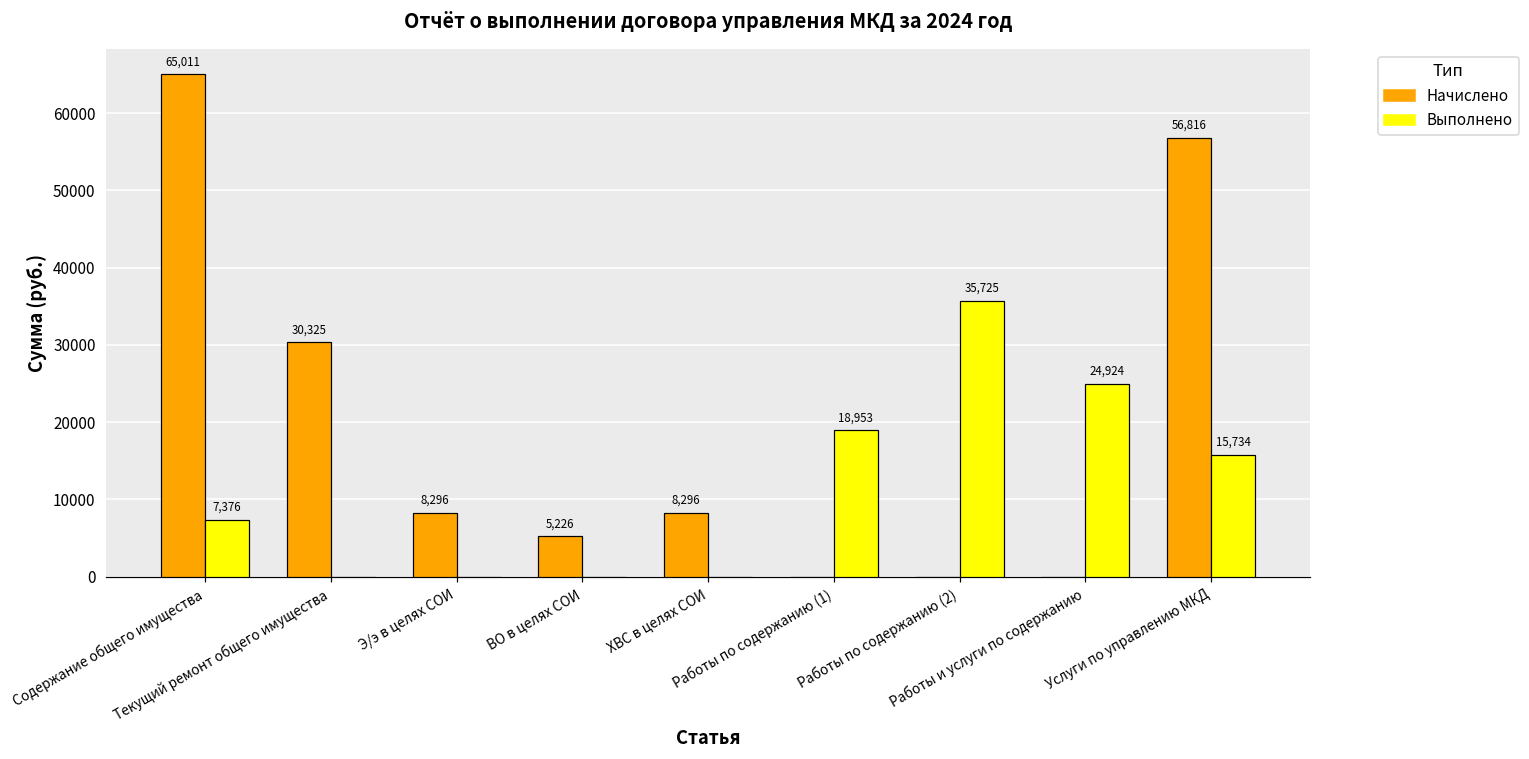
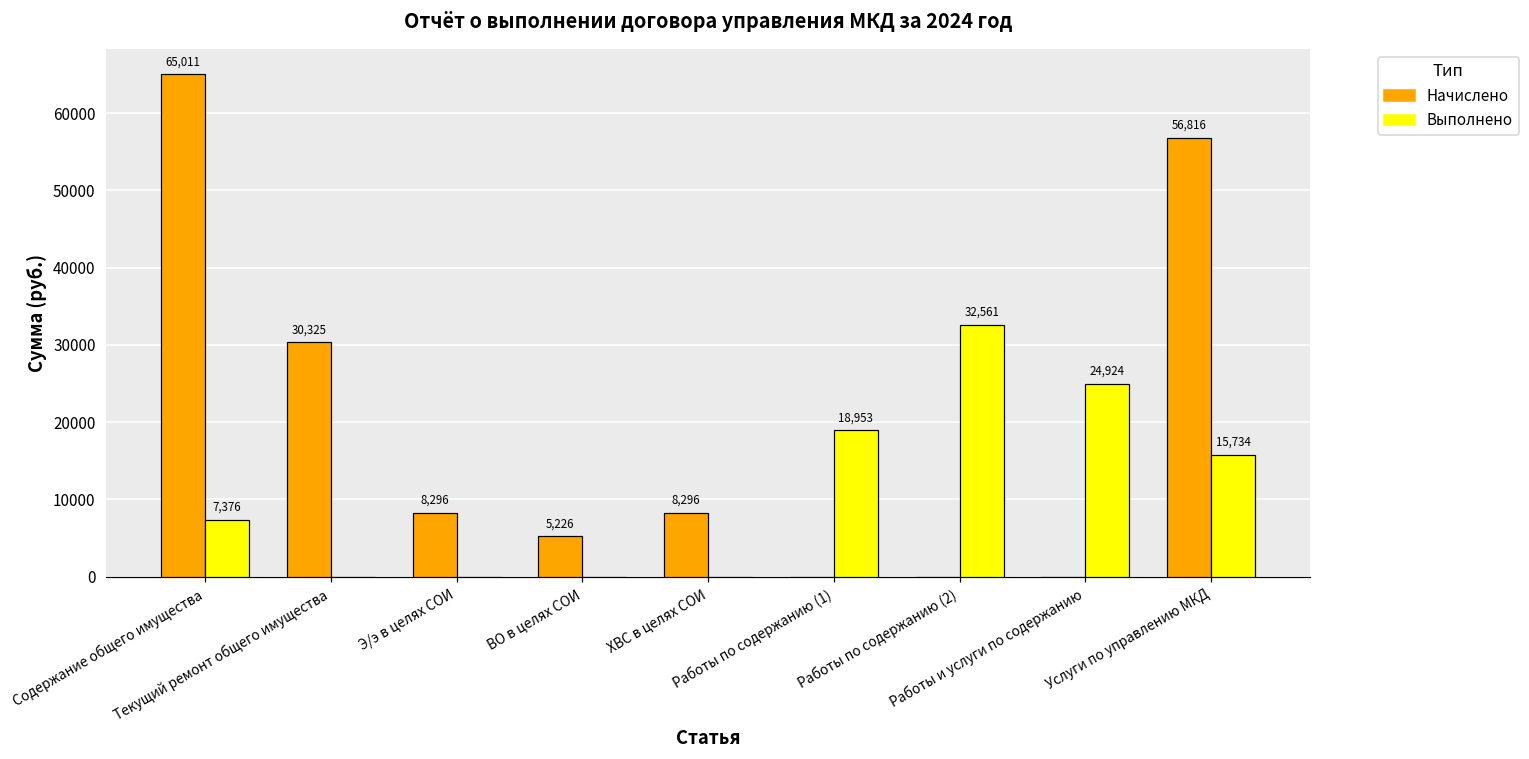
Выполнено, Работы по содержанию (2): 35,725 -> 32,561
